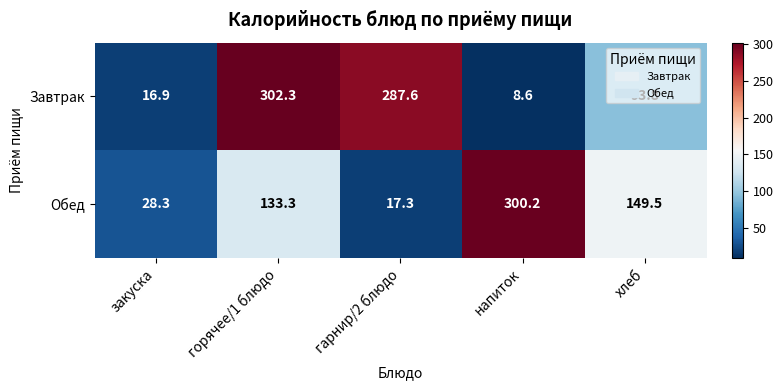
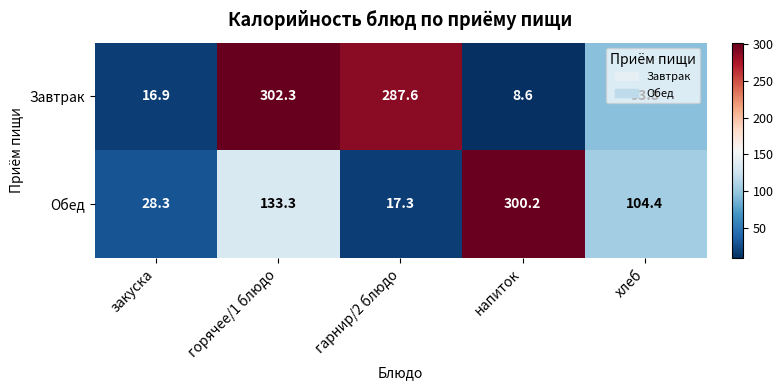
Обед, хлеб: 149.5 -> 104.4
